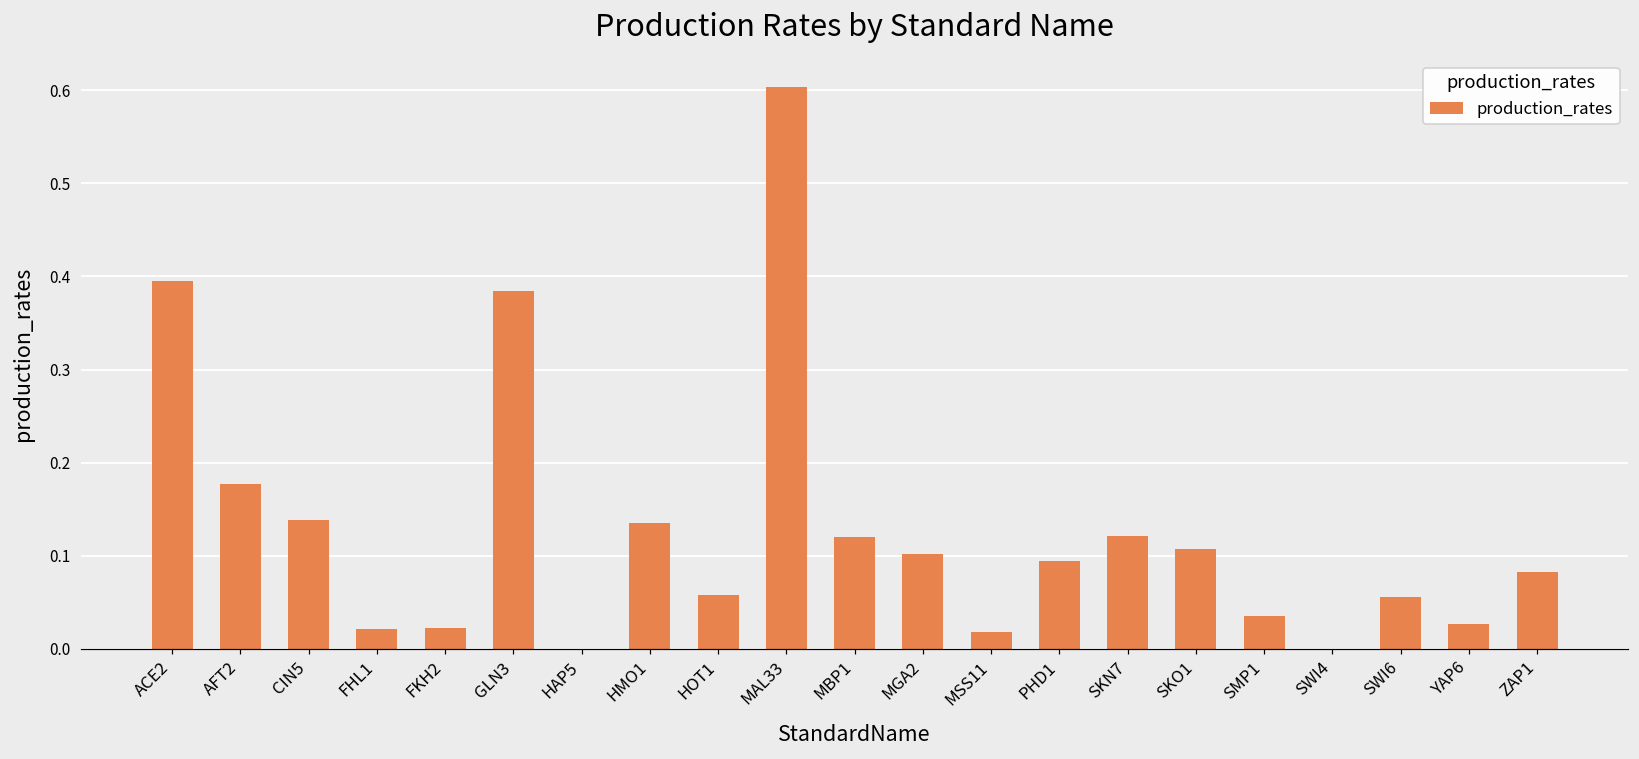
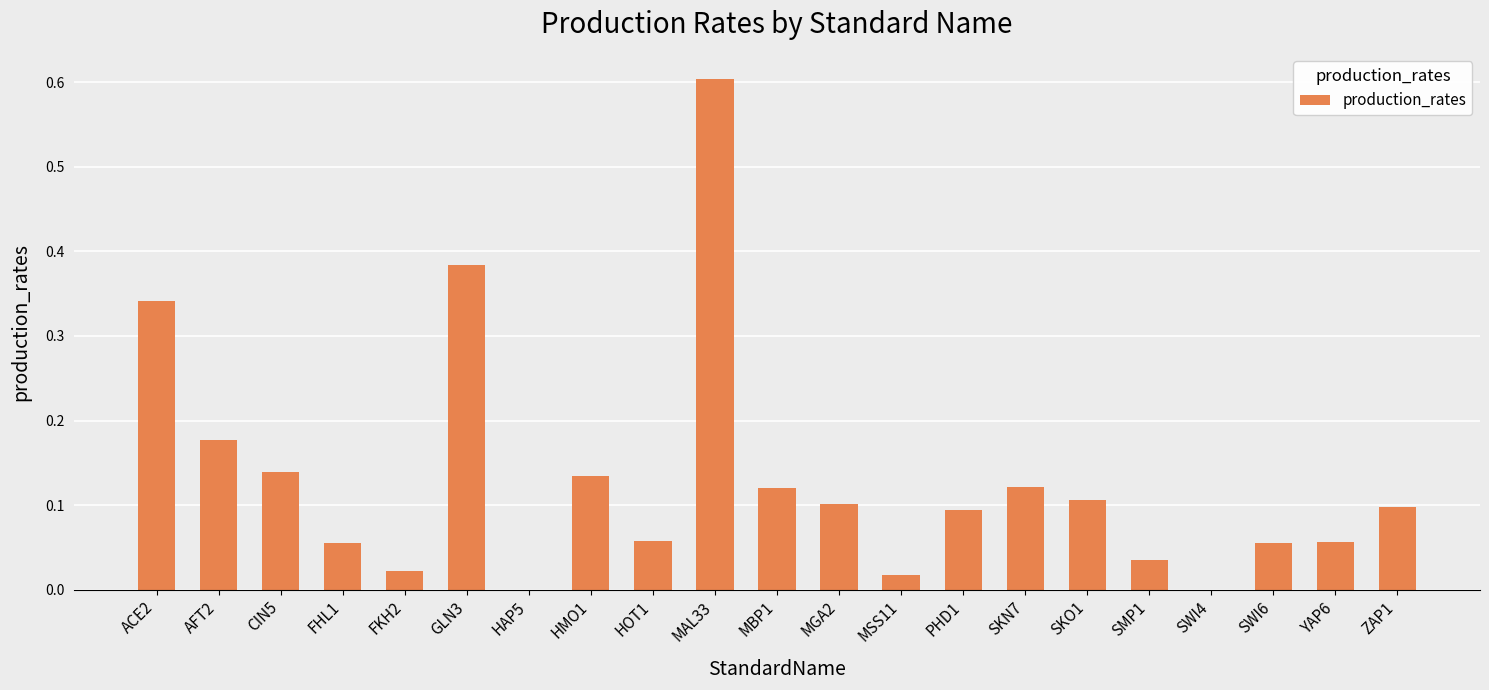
ACE2: 0.40 -> 0.34
FHL1: 0.02 -> 0.06
YAP6: 0.03 -> 0.06
ZAP1: 0.08 -> 0.10
